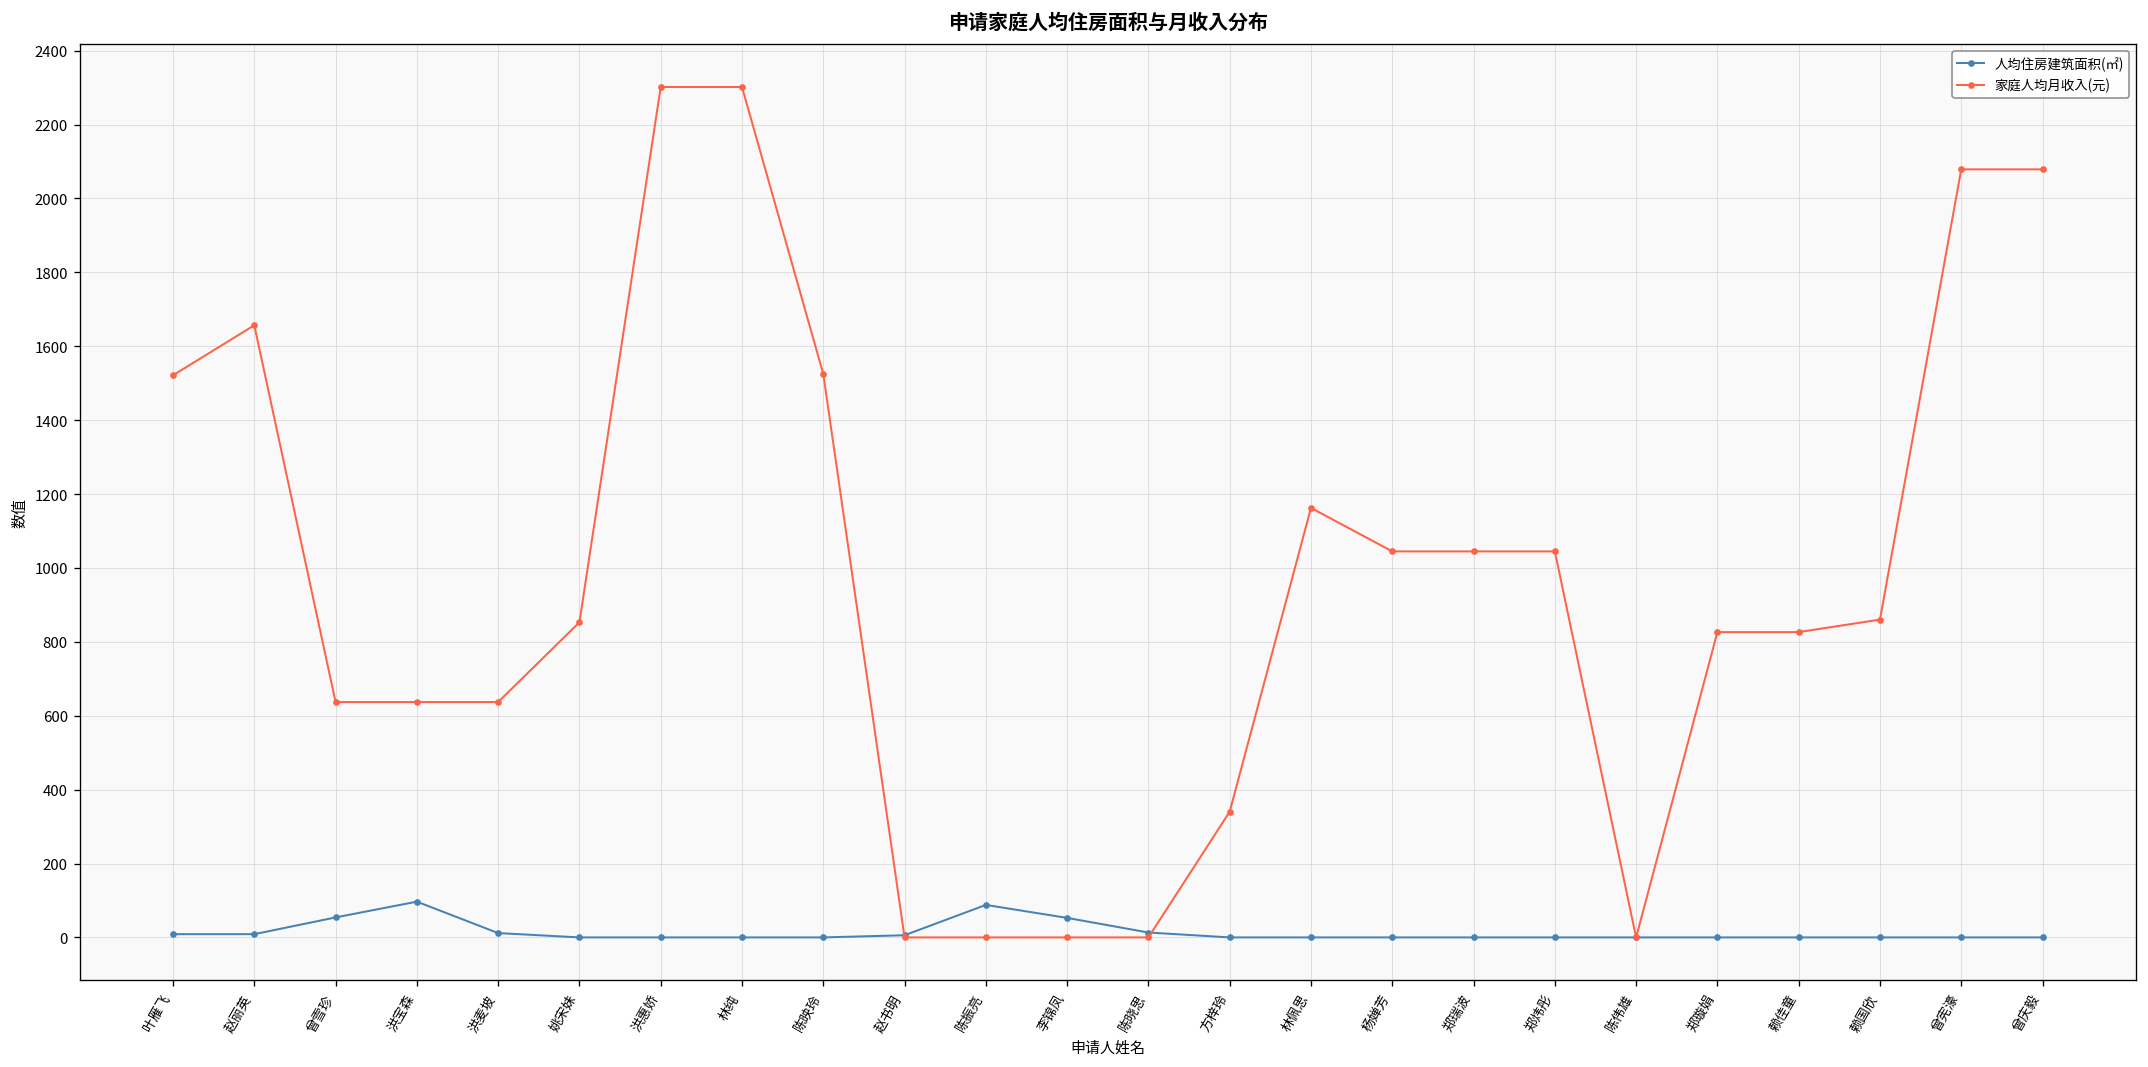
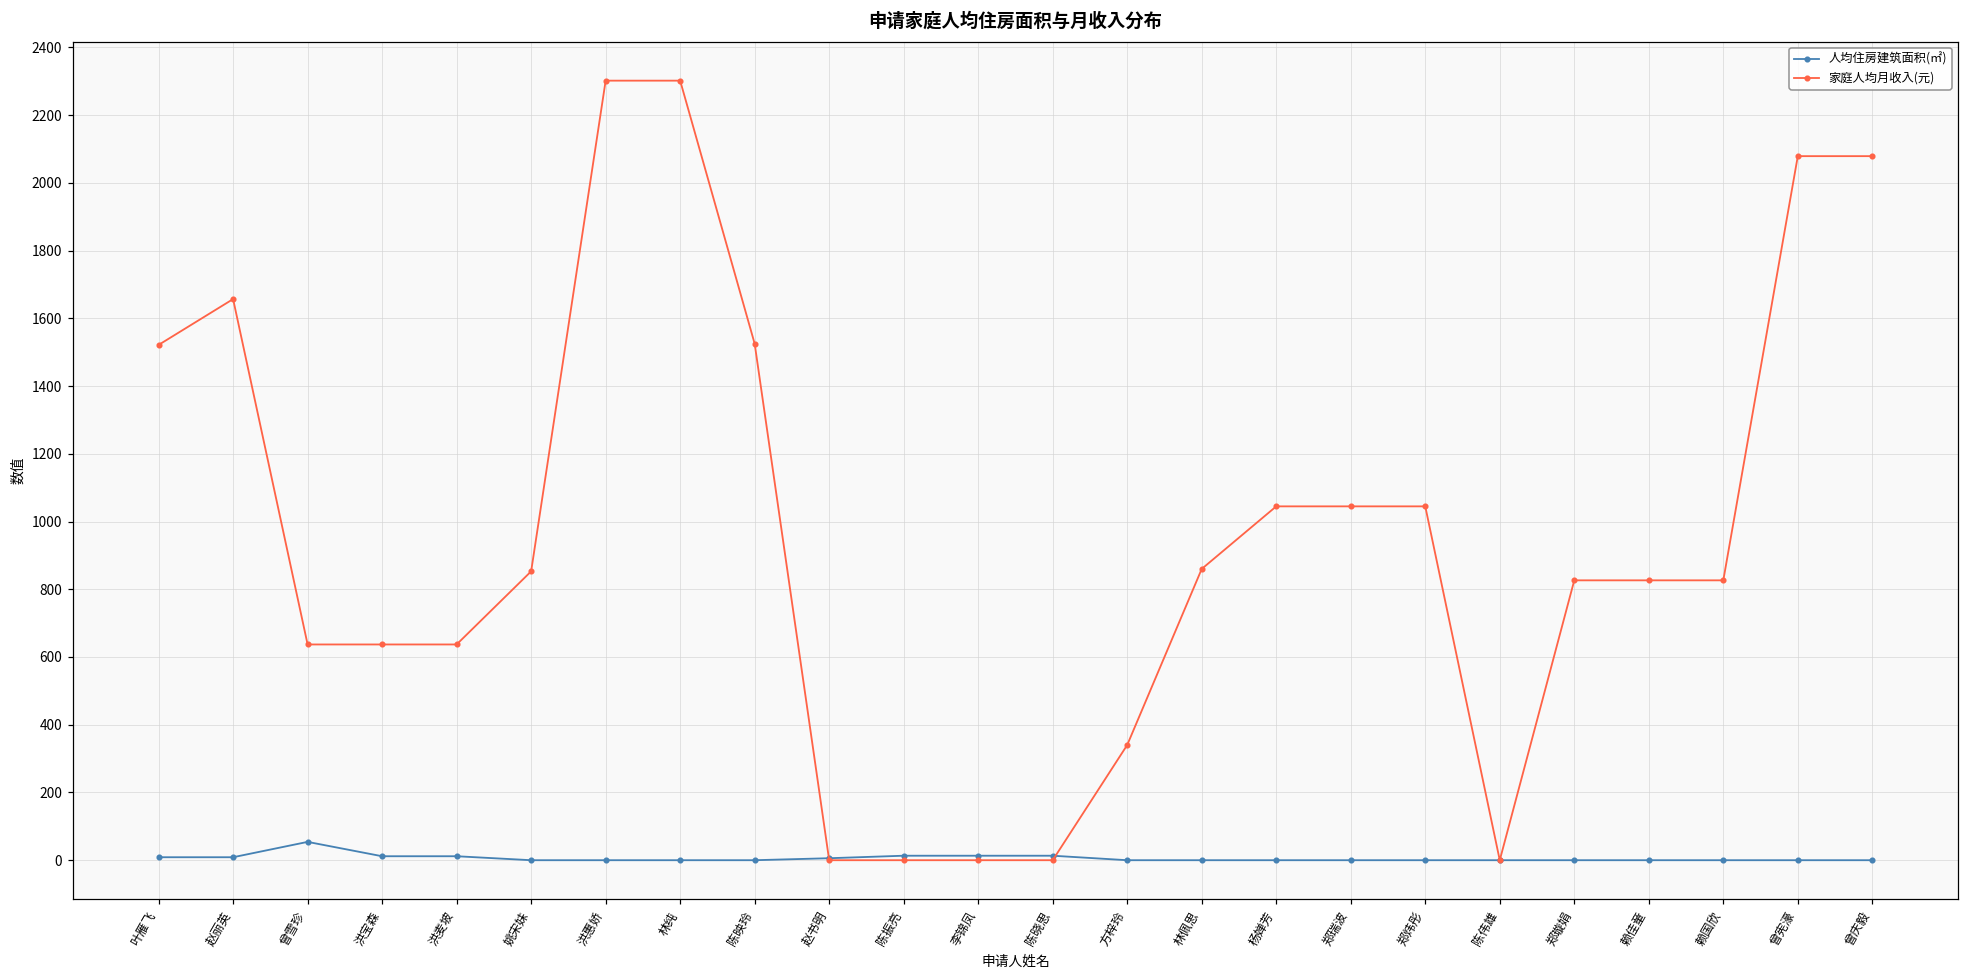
人均住房建筑面积(㎡), 洪宝森: 100 -> 10
人均住房建筑面积(㎡), 陈振亮: 90 -> 10
人均住房建筑面积(㎡), 李锦凤: 50 -> 10
家庭人均月收入(元), 林佩思: 1160 -> 860
家庭人均月收入(元), 赖国欣: 860 -> 830
